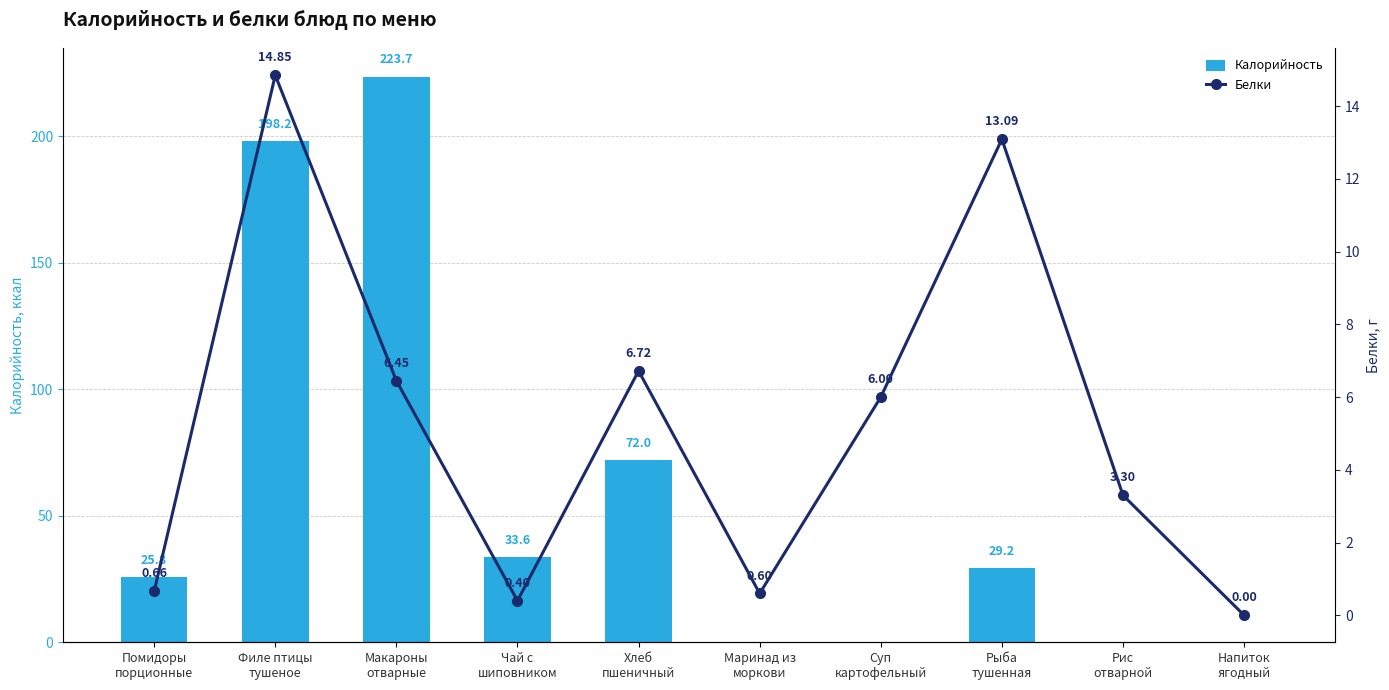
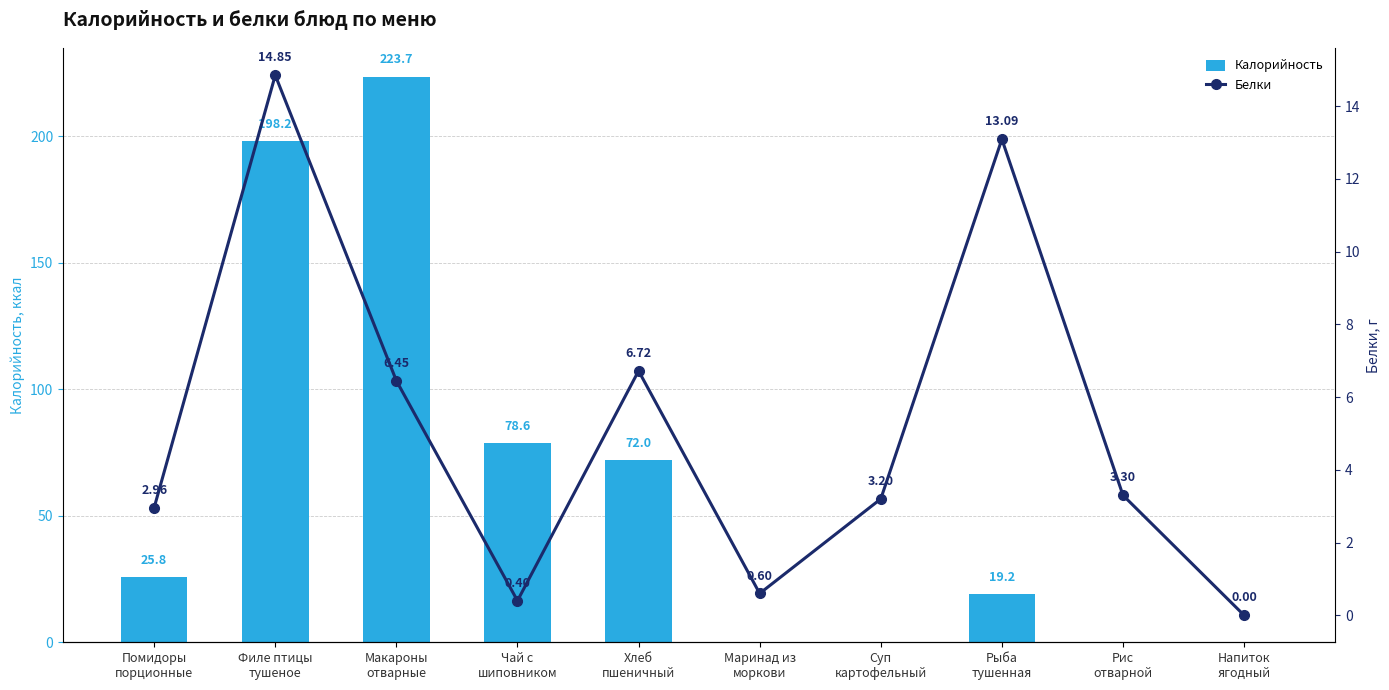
Калорийность, Чай с шиповником: 33.6 -> 78.6
Калорийность, Рыба тушенная: 29.2 -> 19.2
Белки, Помидоры порционные: 0.66 -> 2.96
Белки, Суп картофельный: 6.00 -> 3.20
